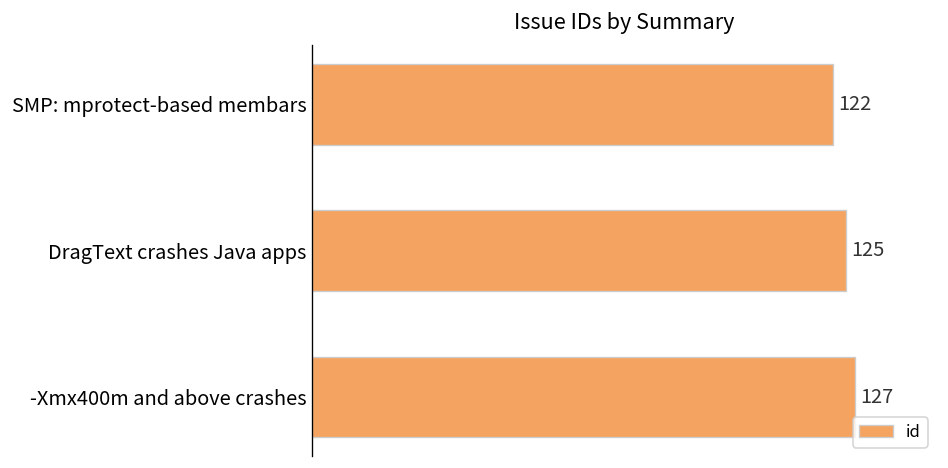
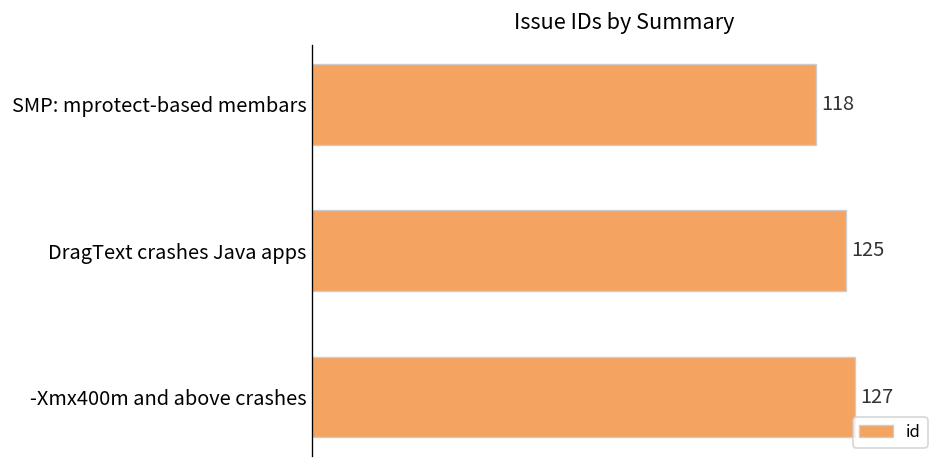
SMP: mprotect-based membars: 122 -> 118
